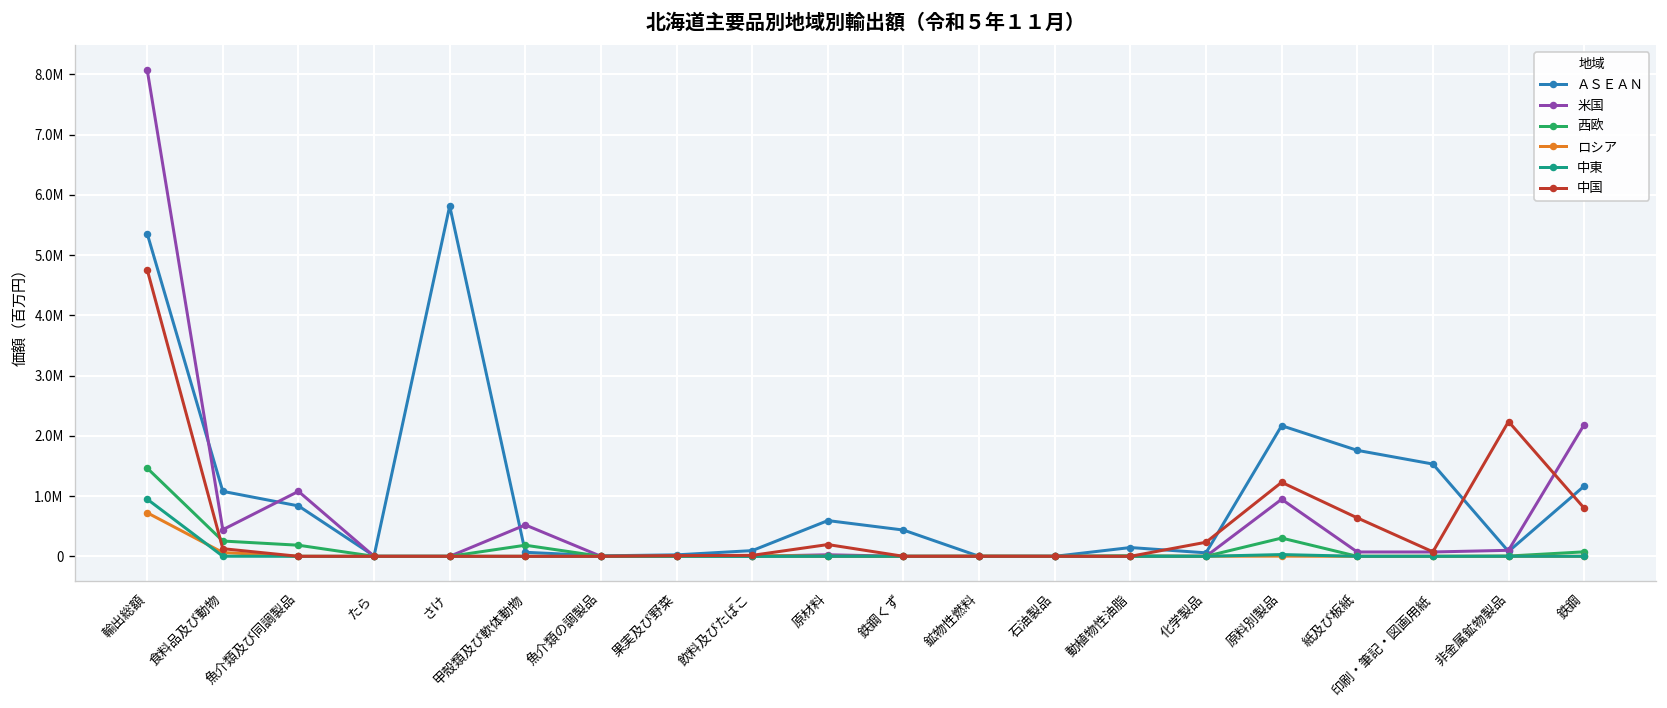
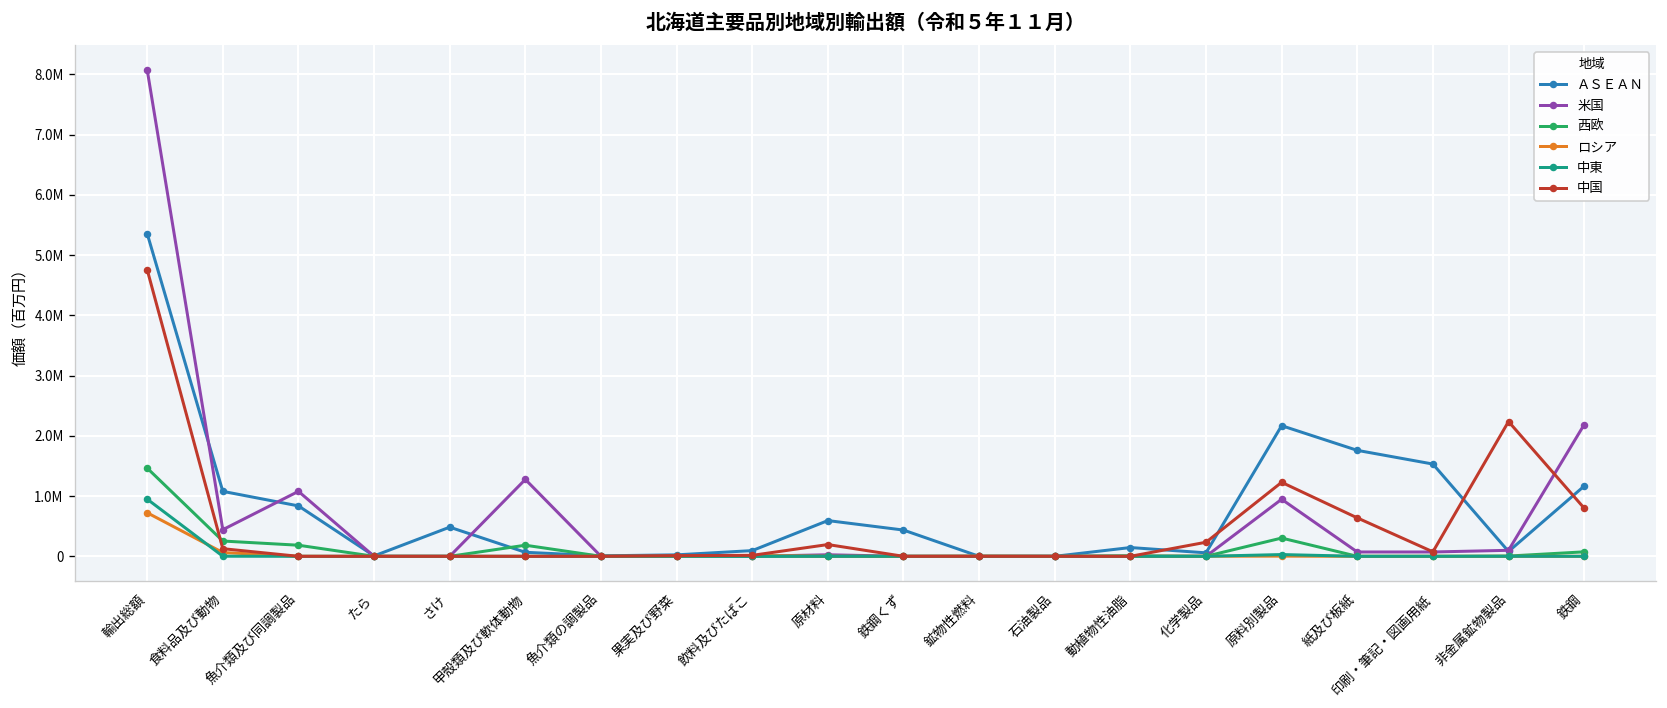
ＡＳＥＡＮ, さけ: 5800000 -> 500000
米国, 甲殼類及び軟体動物: 500000 -> 1300000
